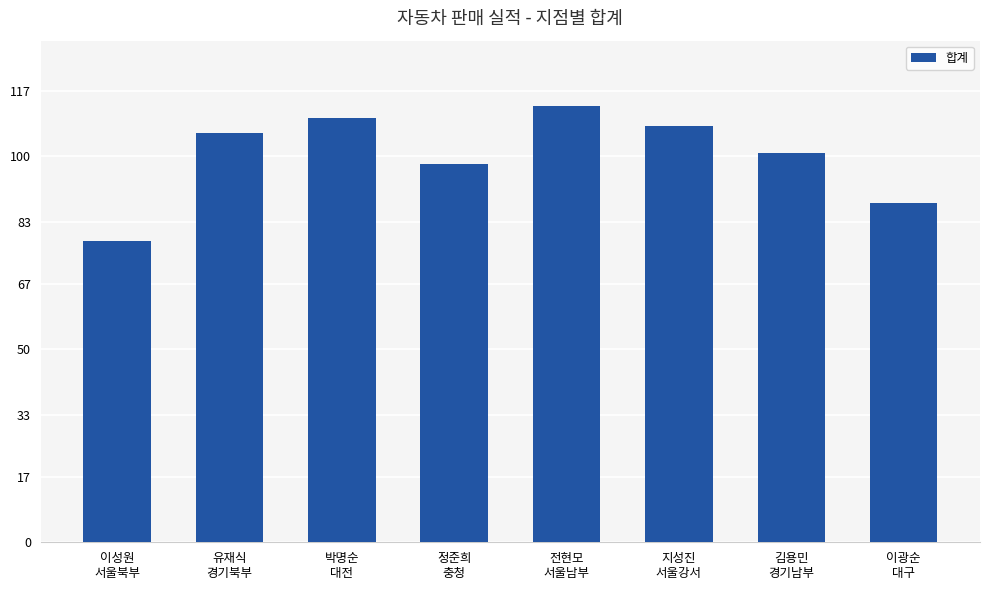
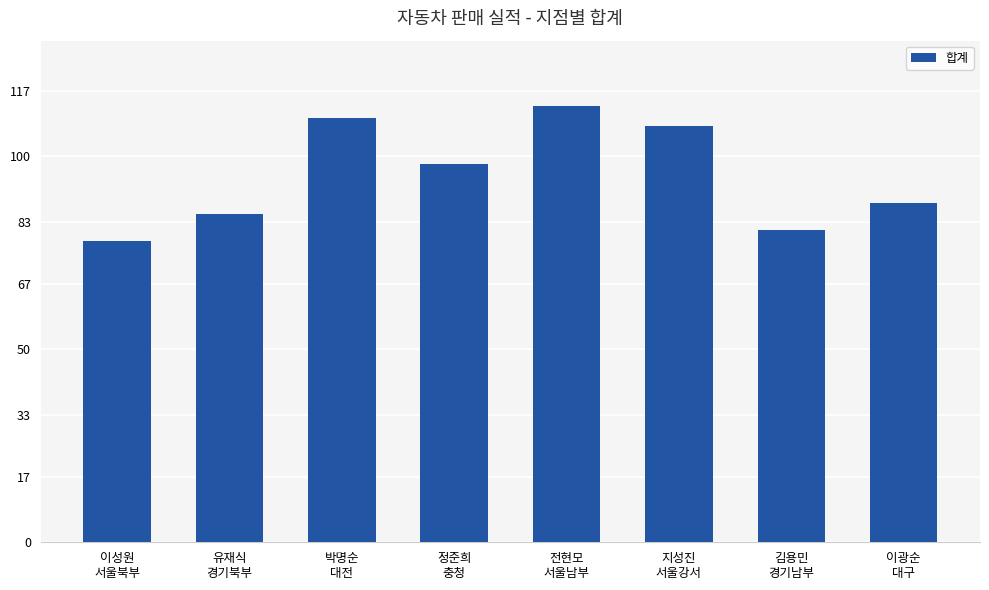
유재식 경기북부: 106 -> 85
김용민 경기남부: 101 -> 81
